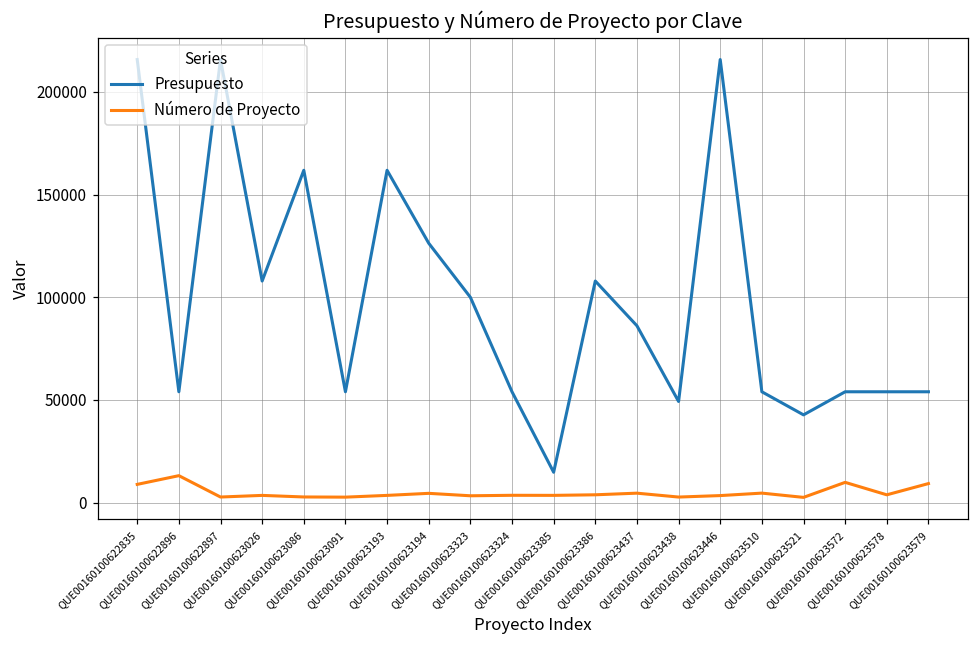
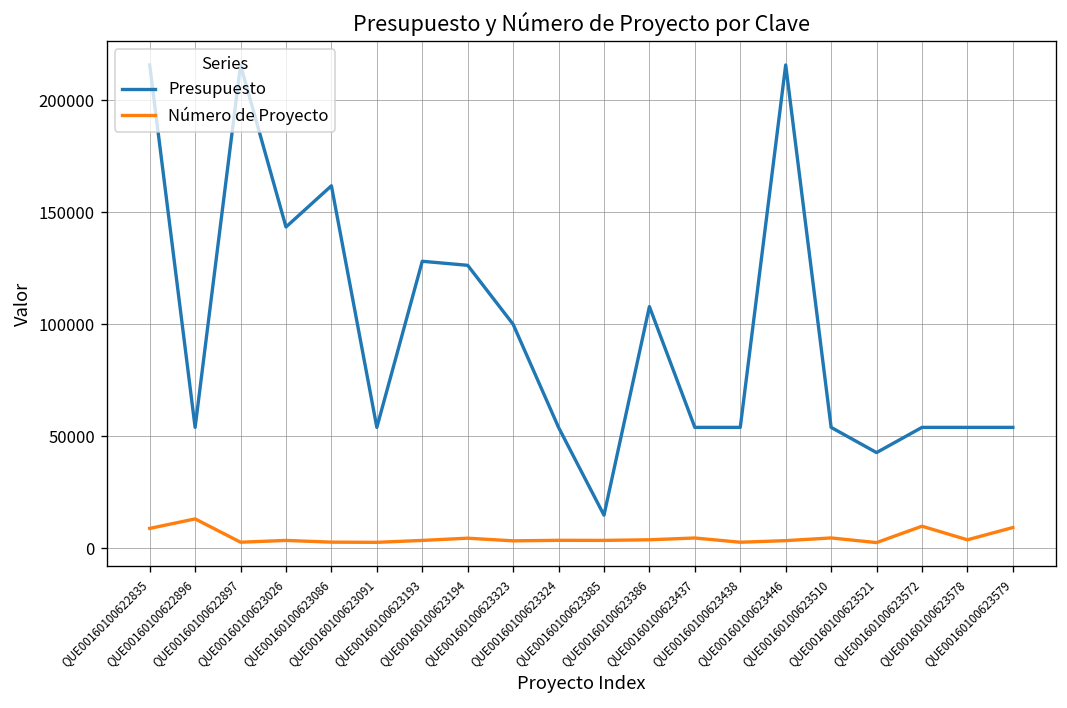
Presupuesto, QUE00160100623026: 108000 -> 143000
Presupuesto, QUE00160100623193: 162000 -> 128000
Presupuesto, QUE00160100623437: 86000 -> 54000
Presupuesto, QUE00160100623438: 49000 -> 54000
